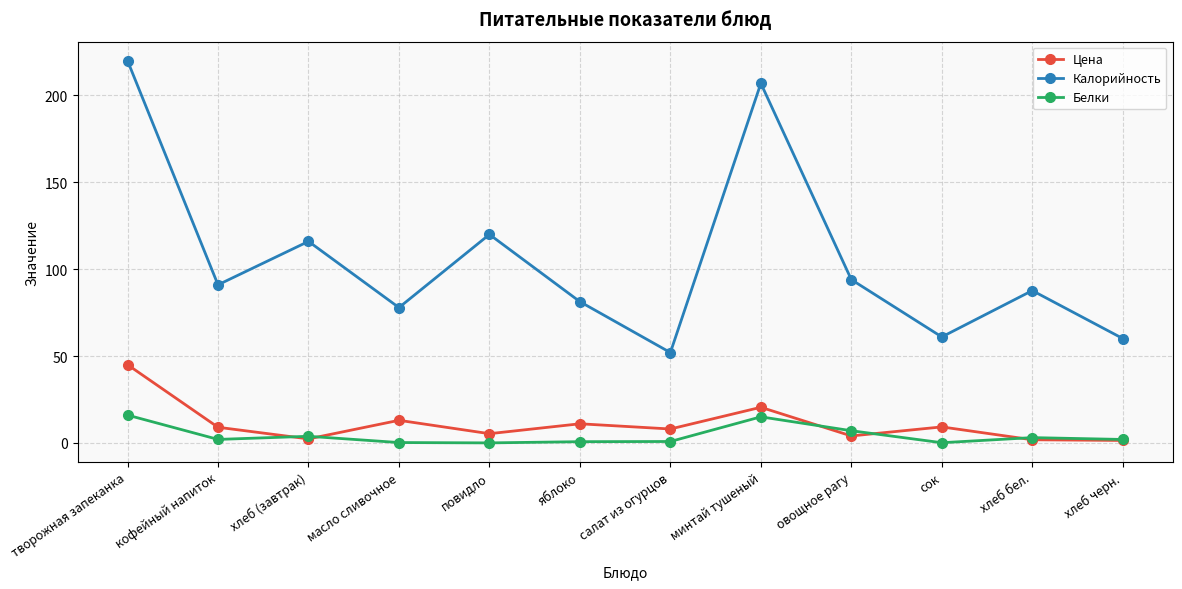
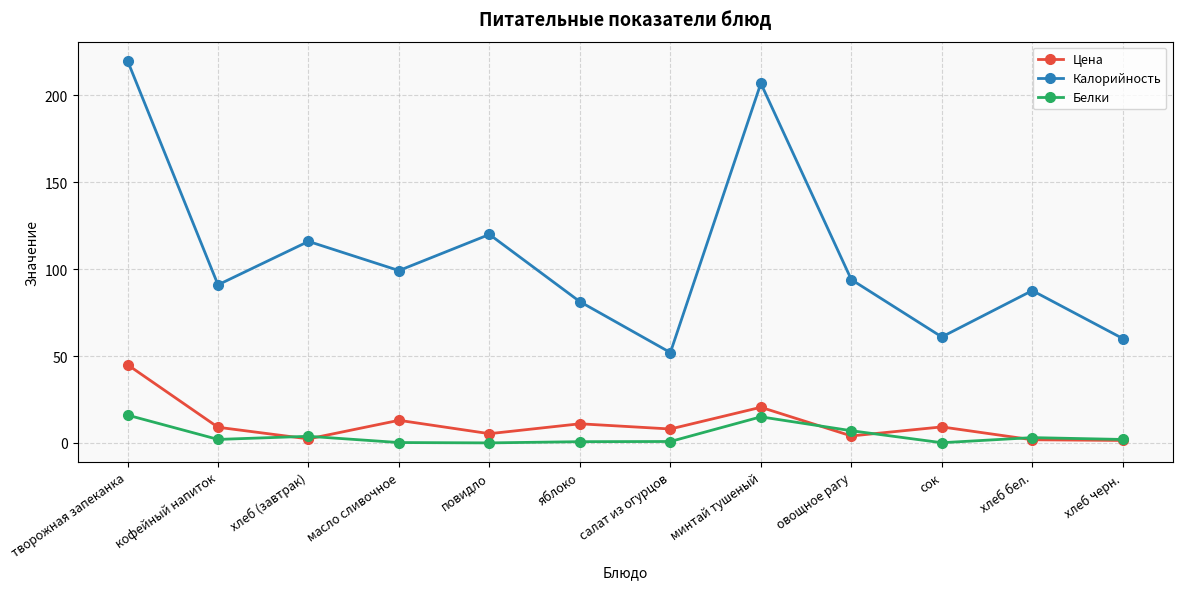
Калорийность, масло сливочное: 78 -> 99
